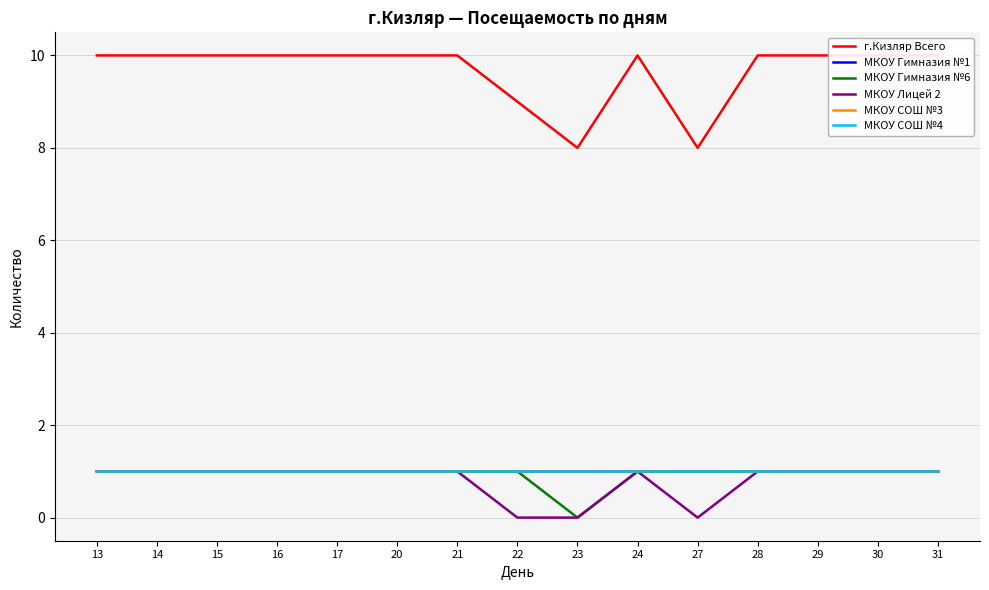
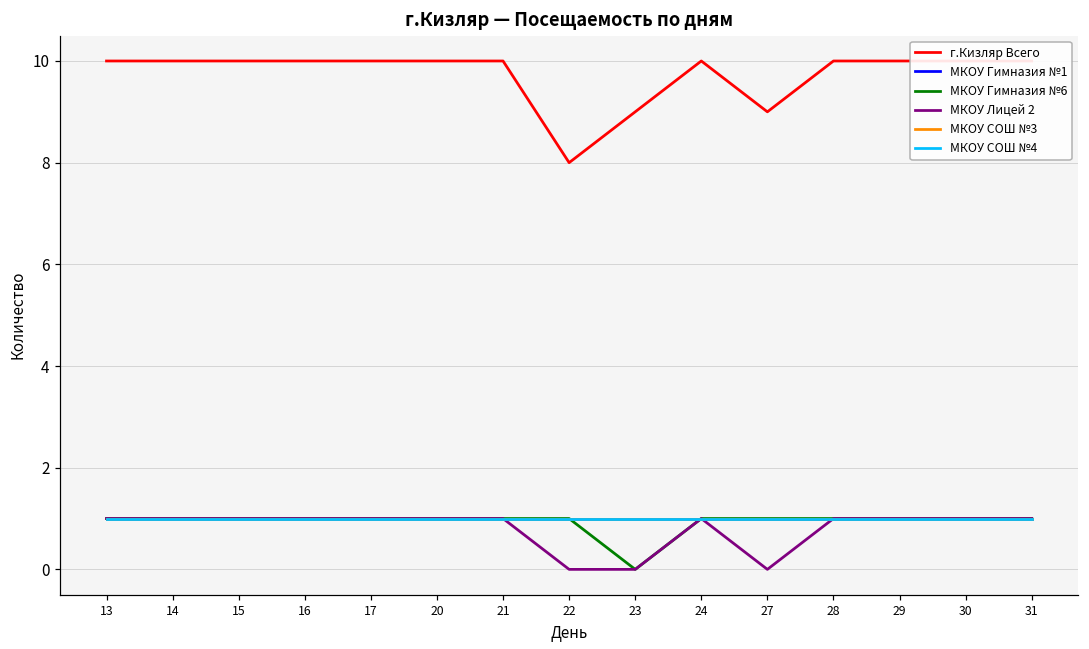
г.Кизляр Всего, 22: 9 -> 8
г.Кизляр Всего, 23: 8 -> 9
г.Кизляр Всего, 27: 8 -> 9
